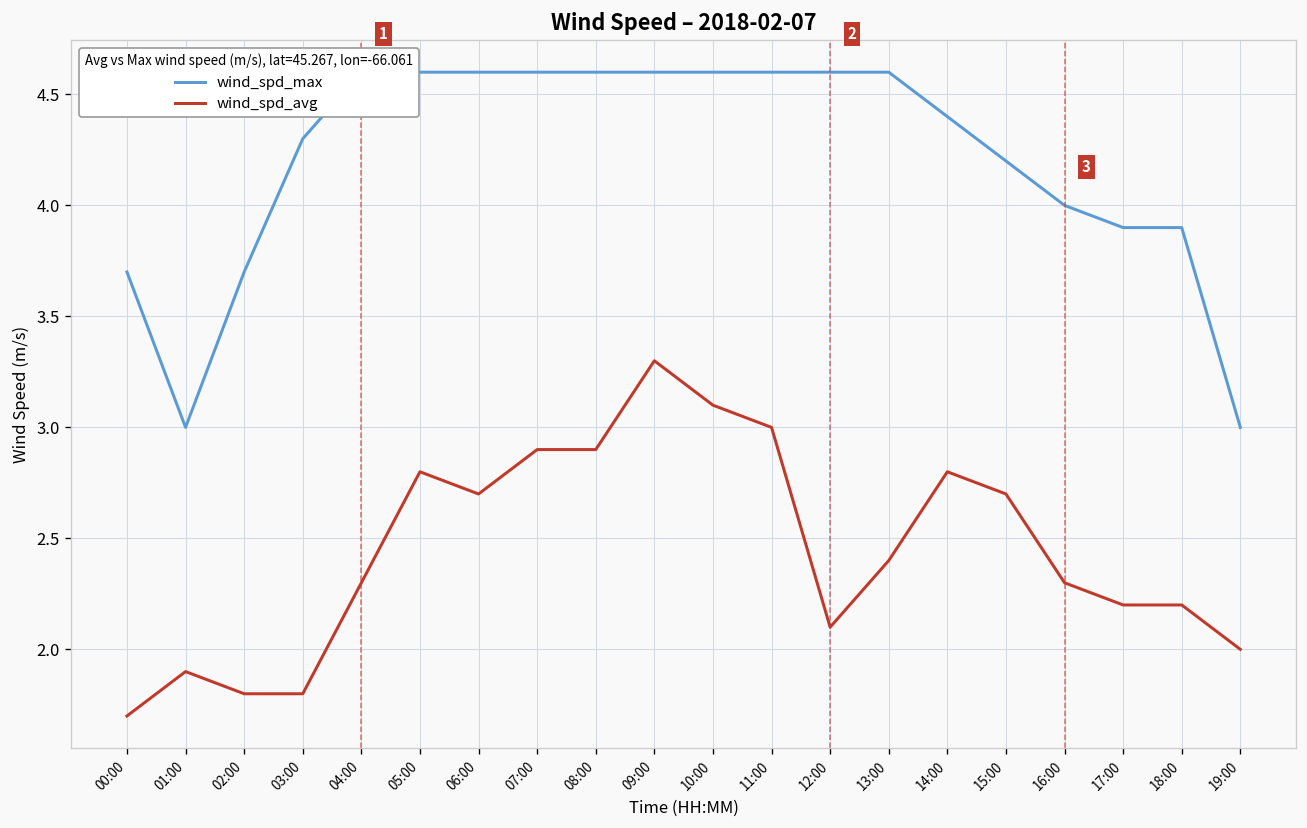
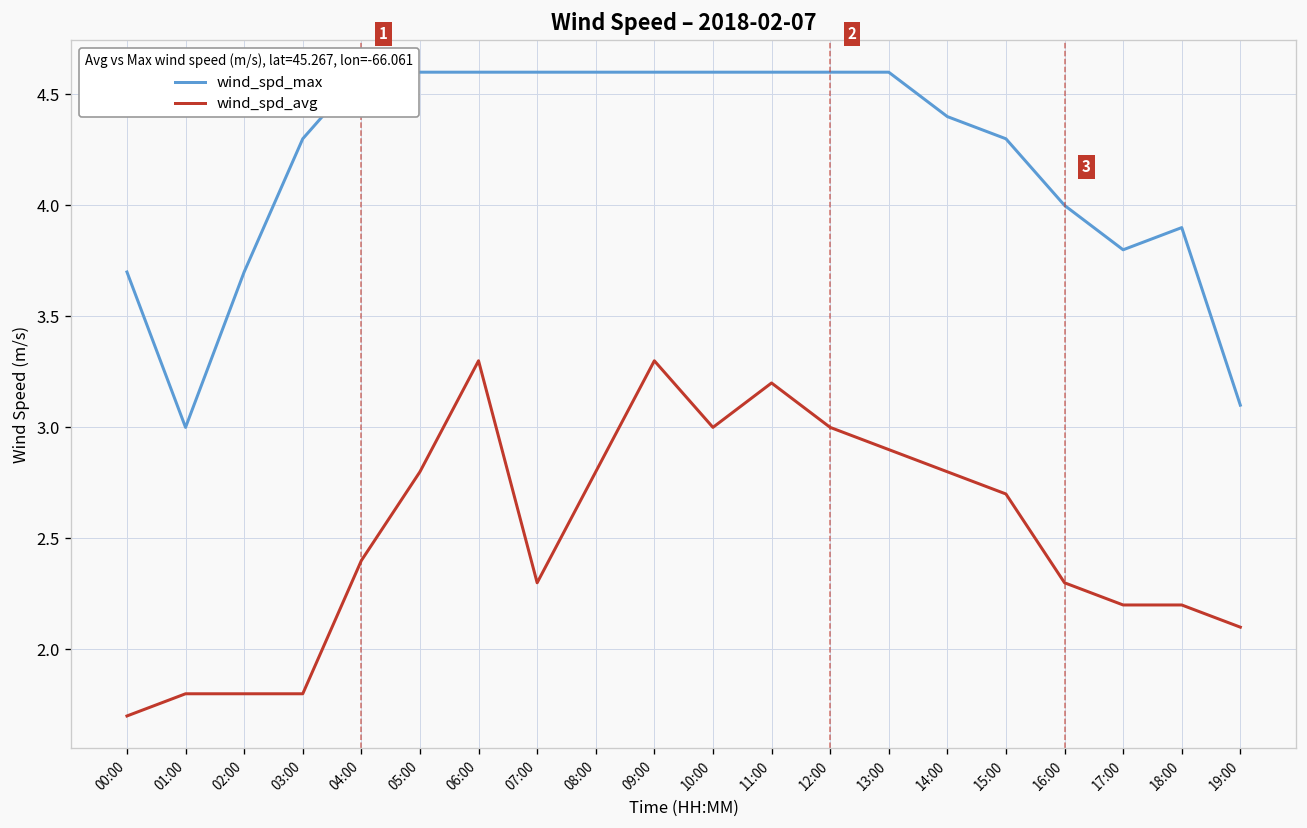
wind_spd_avg, 01:00: 1.9 -> 1.8
wind_spd_avg, 04:00: 2.3 -> 2.4
wind_spd_avg, 06:00: 2.7 -> 3.3
wind_spd_avg, 07:00: 2.9 -> 2.3
wind_spd_avg, 08:00: 2.9 -> 2.8
wind_spd_avg, 10:00: 3.1 -> 3.0
wind_spd_avg, 11:00: 3.0 -> 3.2
wind_spd_avg, 12:00: 2.1 -> 3.0
wind_spd_avg, 13:00: 2.4 -> 2.9
wind_spd_max, 15:00: 4.2 -> 4.3
wind_spd_max, 17:00: 3.9 -> 3.8
wind_spd_max, 19:00: 3.0 -> 3.1
wind_spd_avg, 19:00: 2.0 -> 2.1
